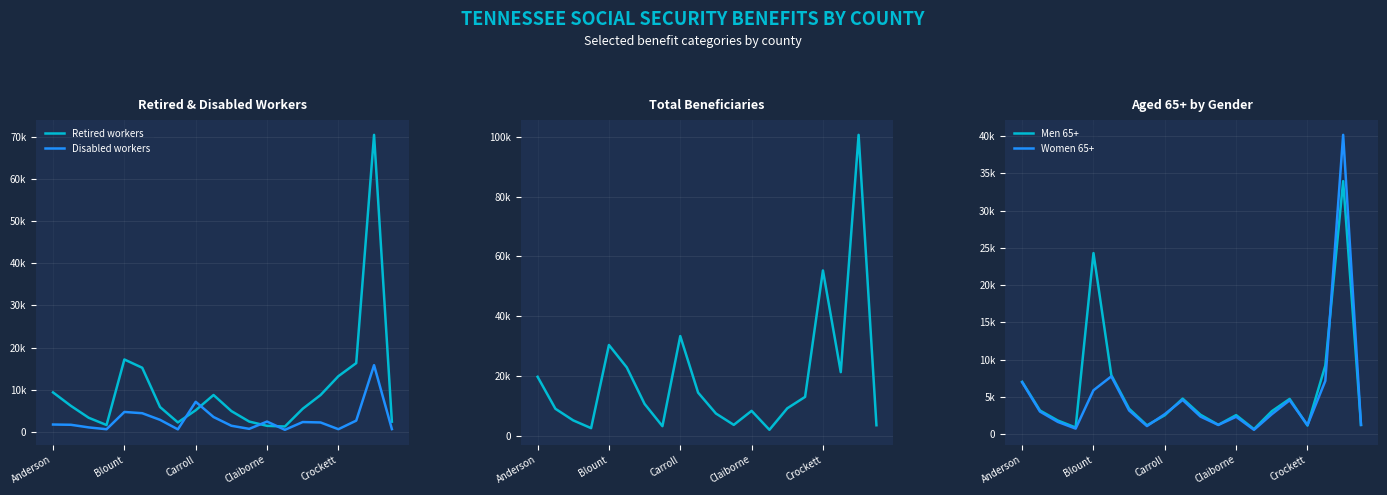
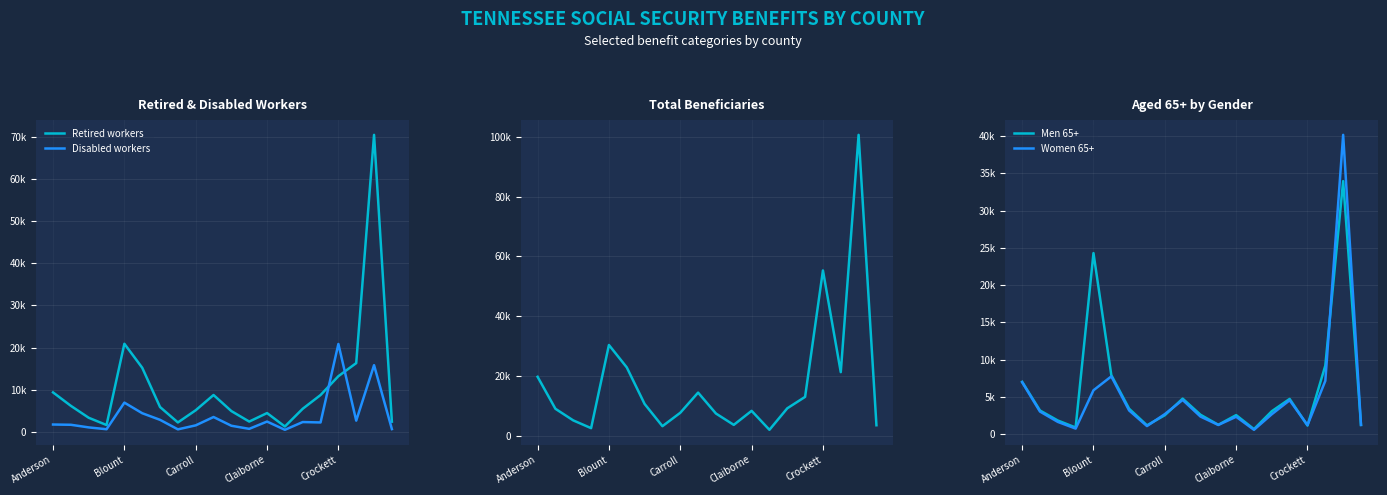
Retired & Disabled Workers, Retired workers, Blount: 17000 -> 21000
Retired & Disabled Workers, Disabled workers, Blount: 5000 -> 7000
Retired & Disabled Workers, Disabled workers, Carroll: 7000 -> 2000
Retired & Disabled Workers, Retired workers, Claiborne: 1000 -> 4000
Retired & Disabled Workers, Disabled workers, Crockett: 1000 -> 21000
Total Beneficiaries, Carroll: 33000 -> 8000
